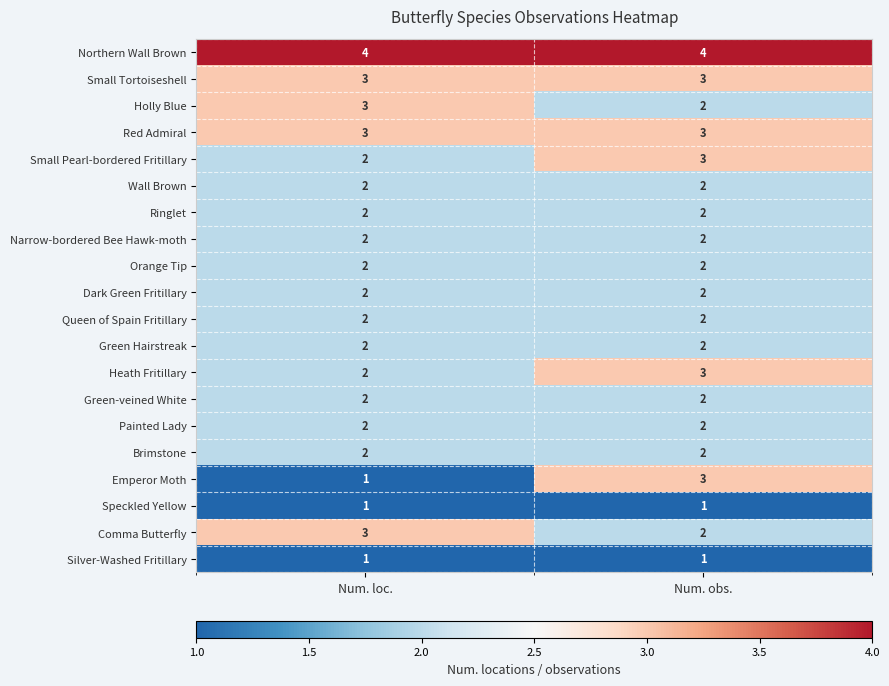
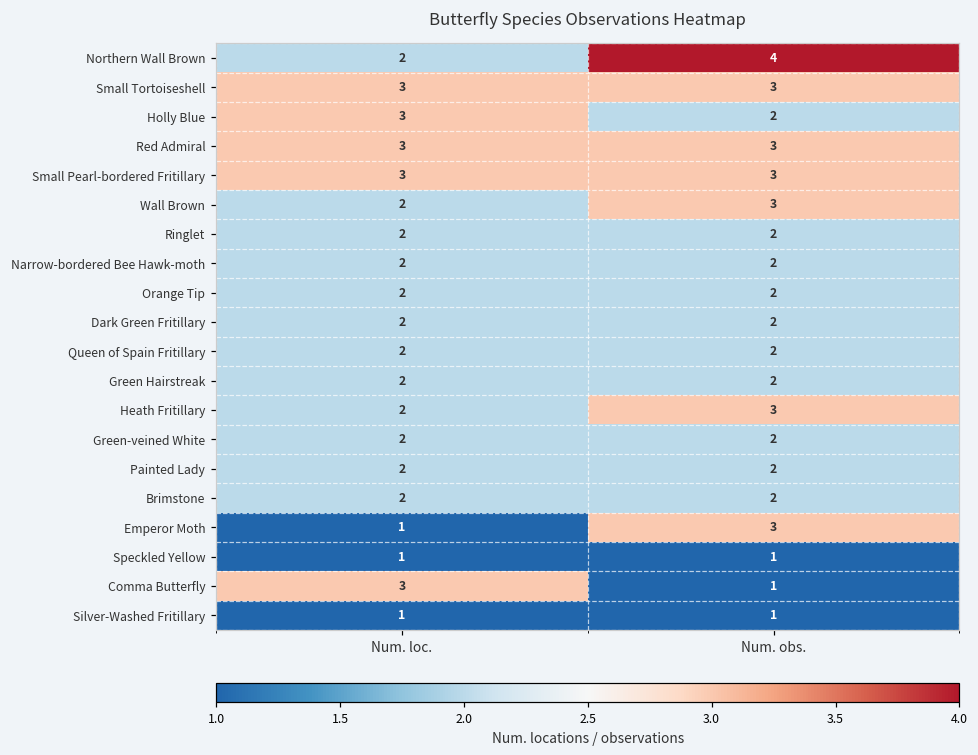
Northern Wall Brown, Num. loc.: 4 -> 2
Small Pearl-bordered Fritillary, Num. loc.: 2 -> 3
Wall Brown, Num. obs.: 2 -> 3
Comma Butterfly, Num. obs.: 2 -> 1
